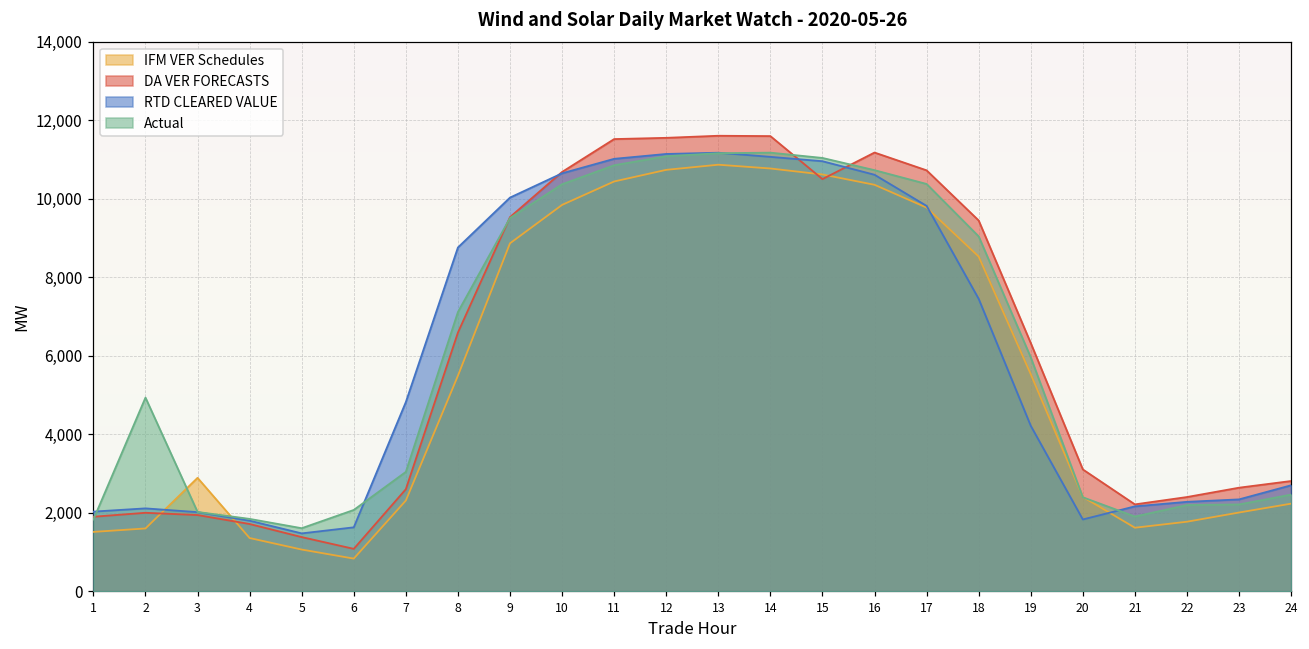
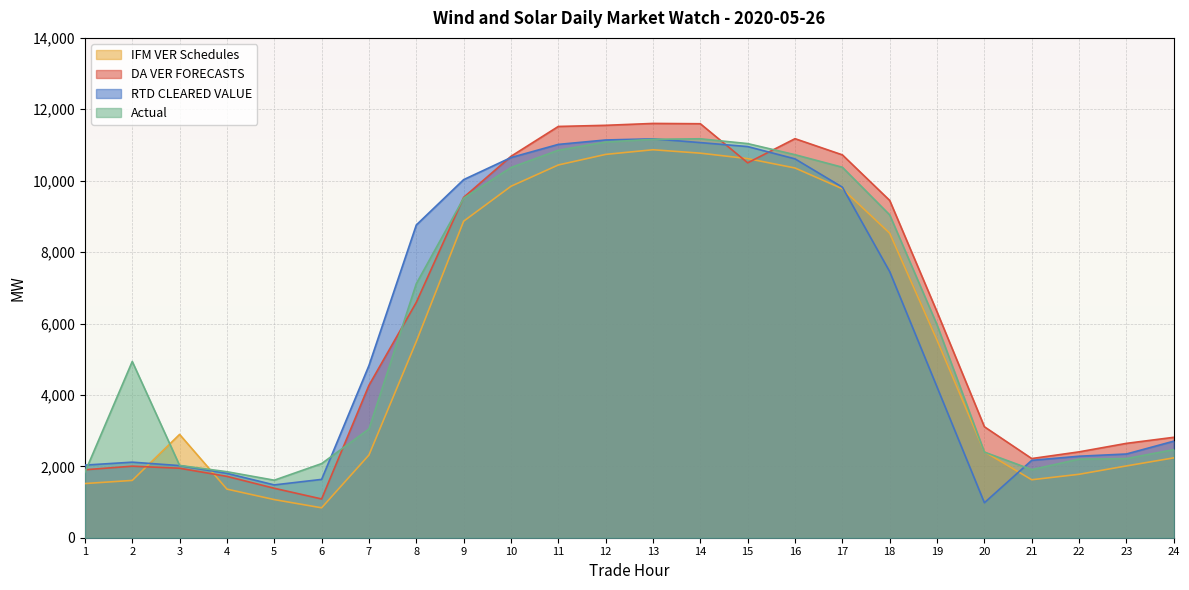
DA VER FORECASTS, 7: 2,600 -> 4,300
RTD CLEARED VALUE, 20: 1,800 -> 1,000
